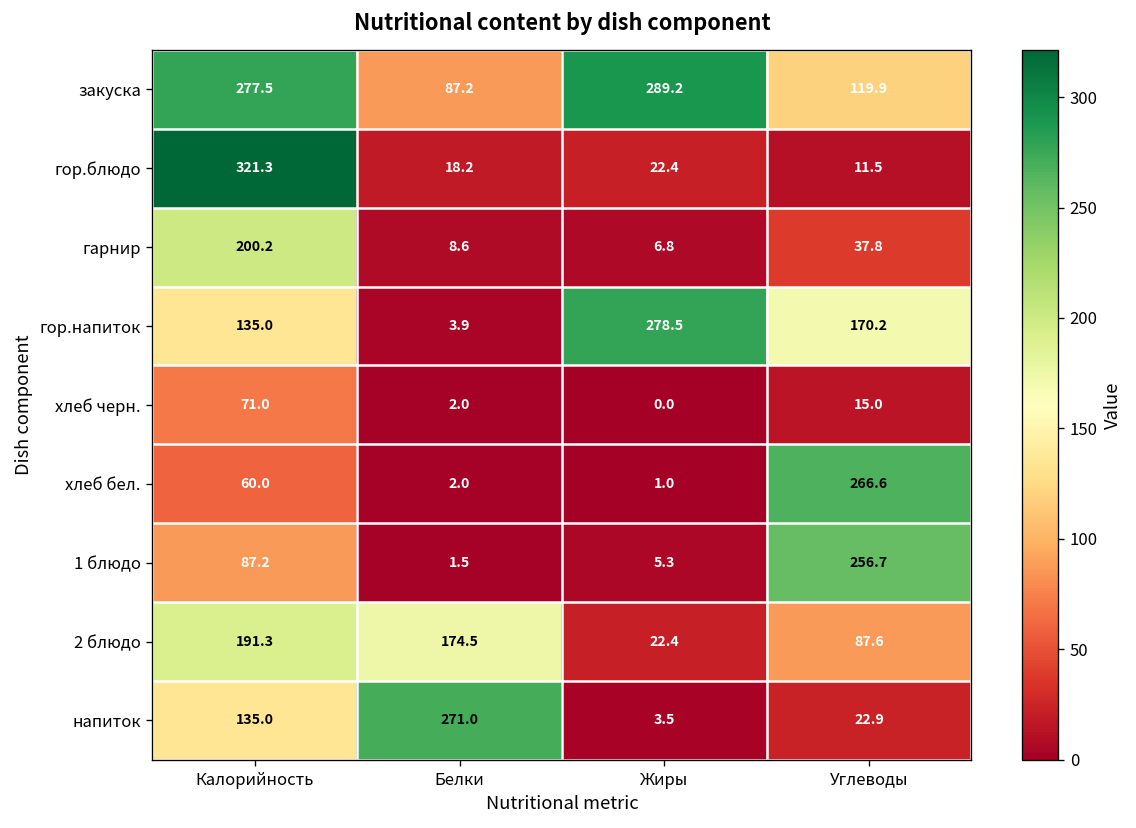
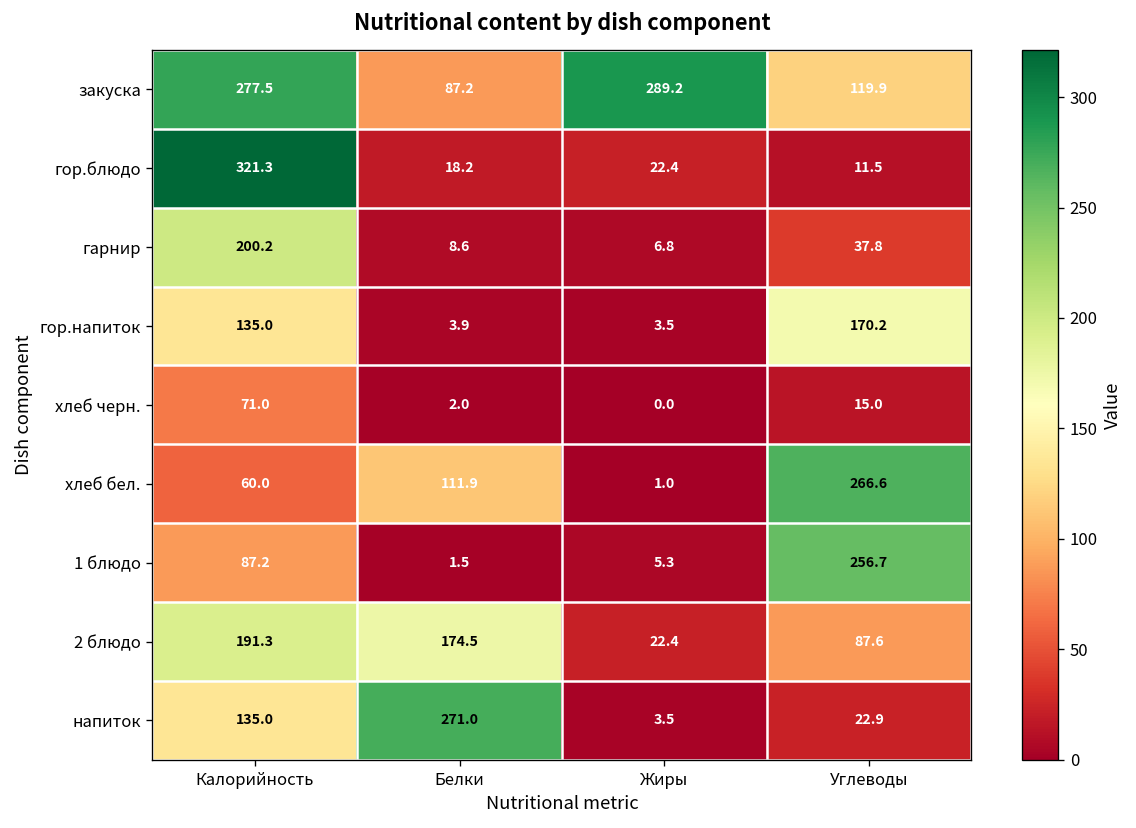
гор.напиток, Жиры: 278.5 -> 3.5
хлеб бел., Белки: 2.0 -> 111.9
